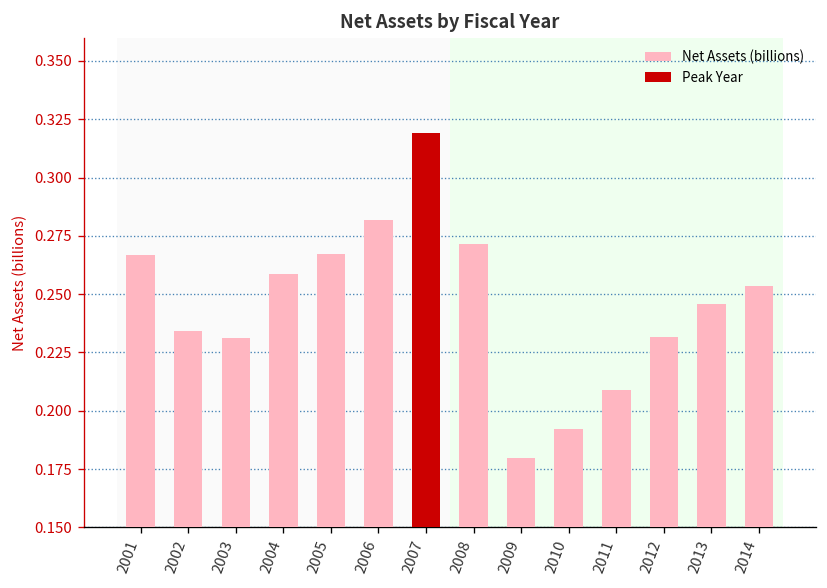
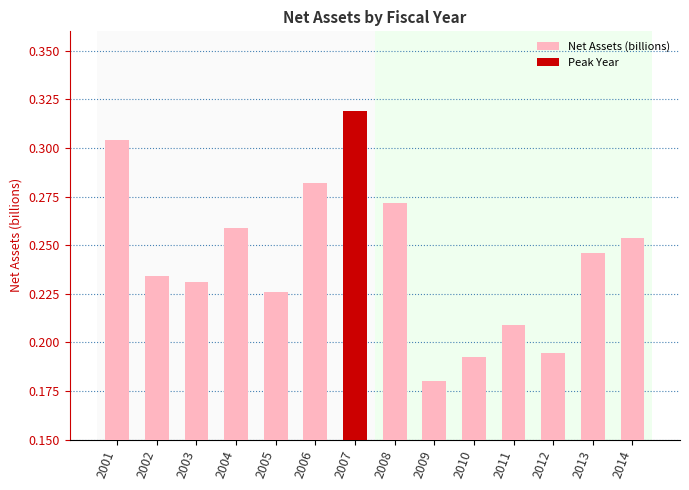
2001: 0.267 -> 0.304
2005: 0.267 -> 0.226
2012: 0.231 -> 0.195
